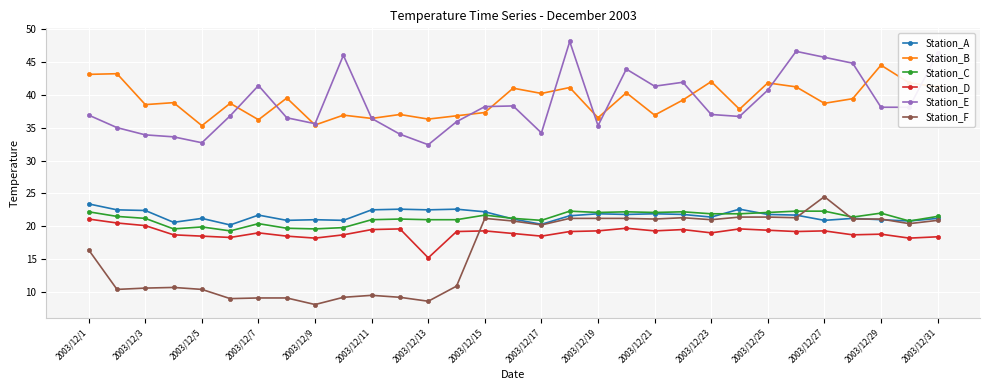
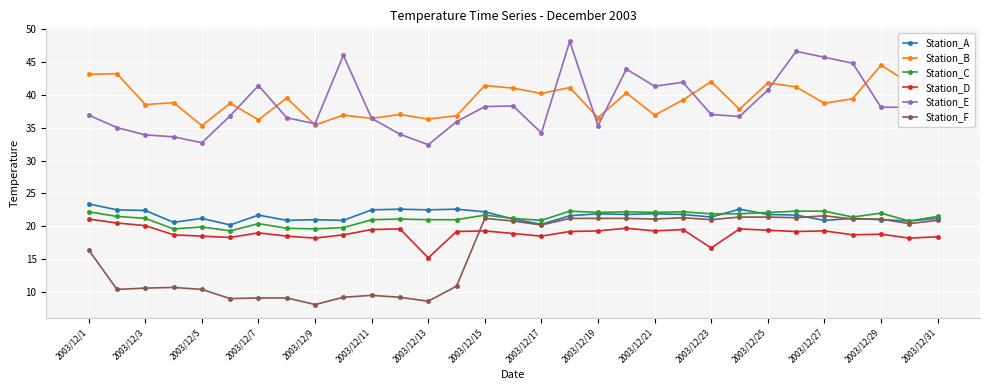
Station_B, 2003/12/15: 37 -> 41
Station_D, 2003/12/23: 19 -> 17
Station_F, 2003/12/27: 25 -> 22
